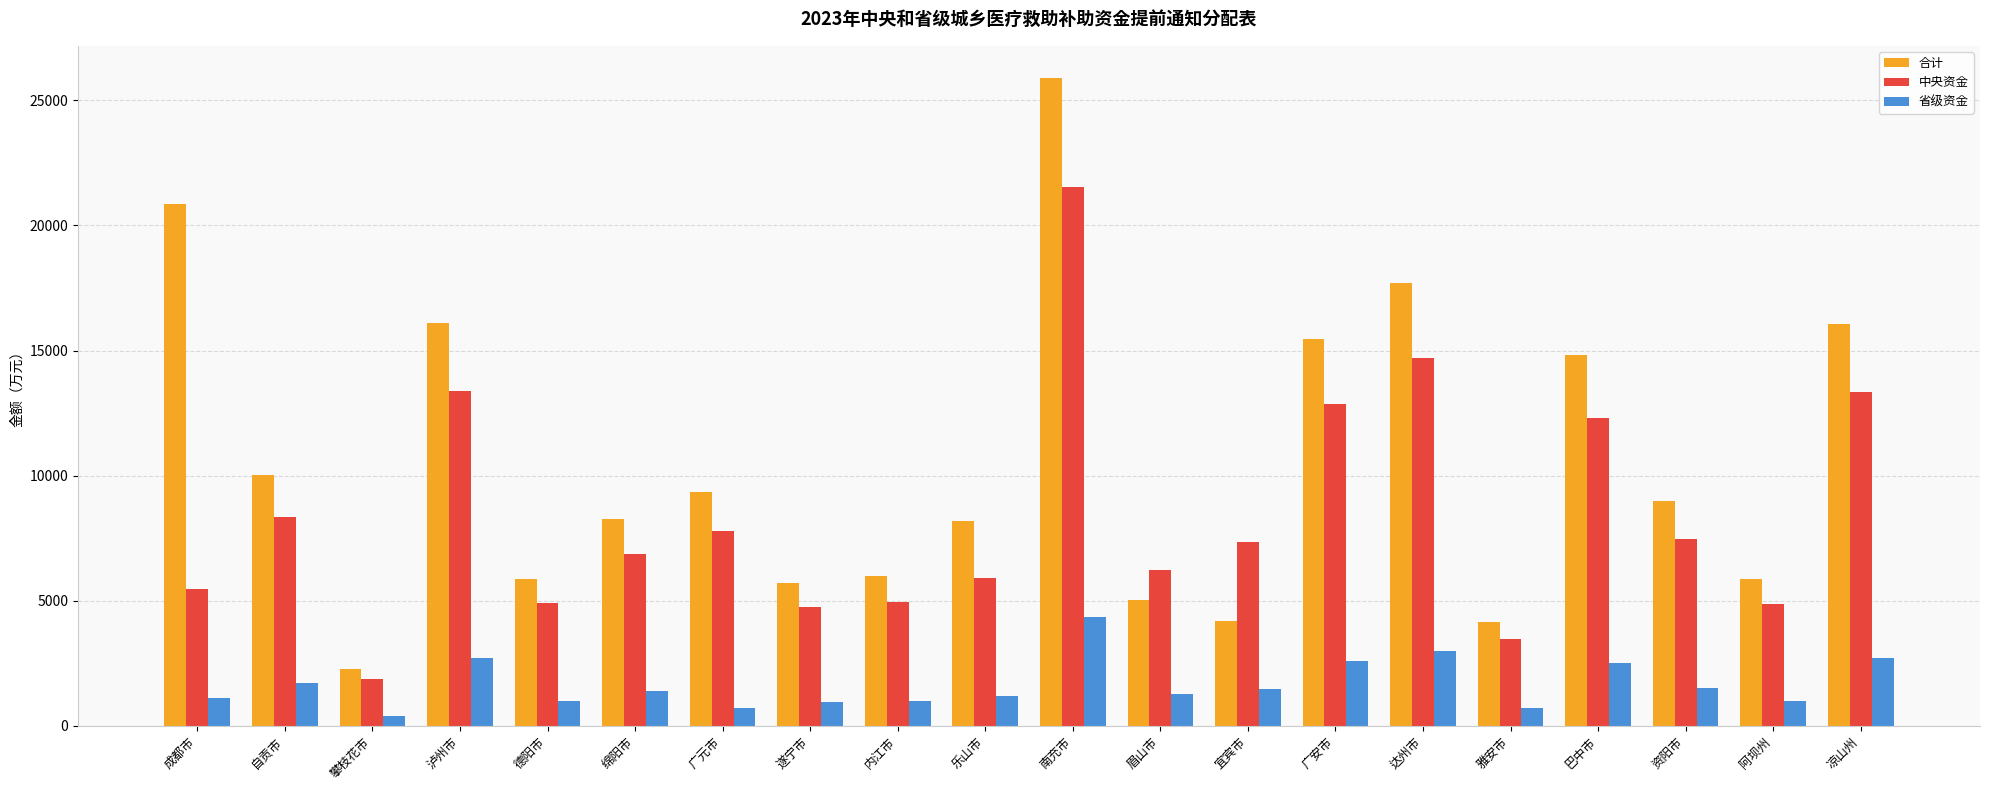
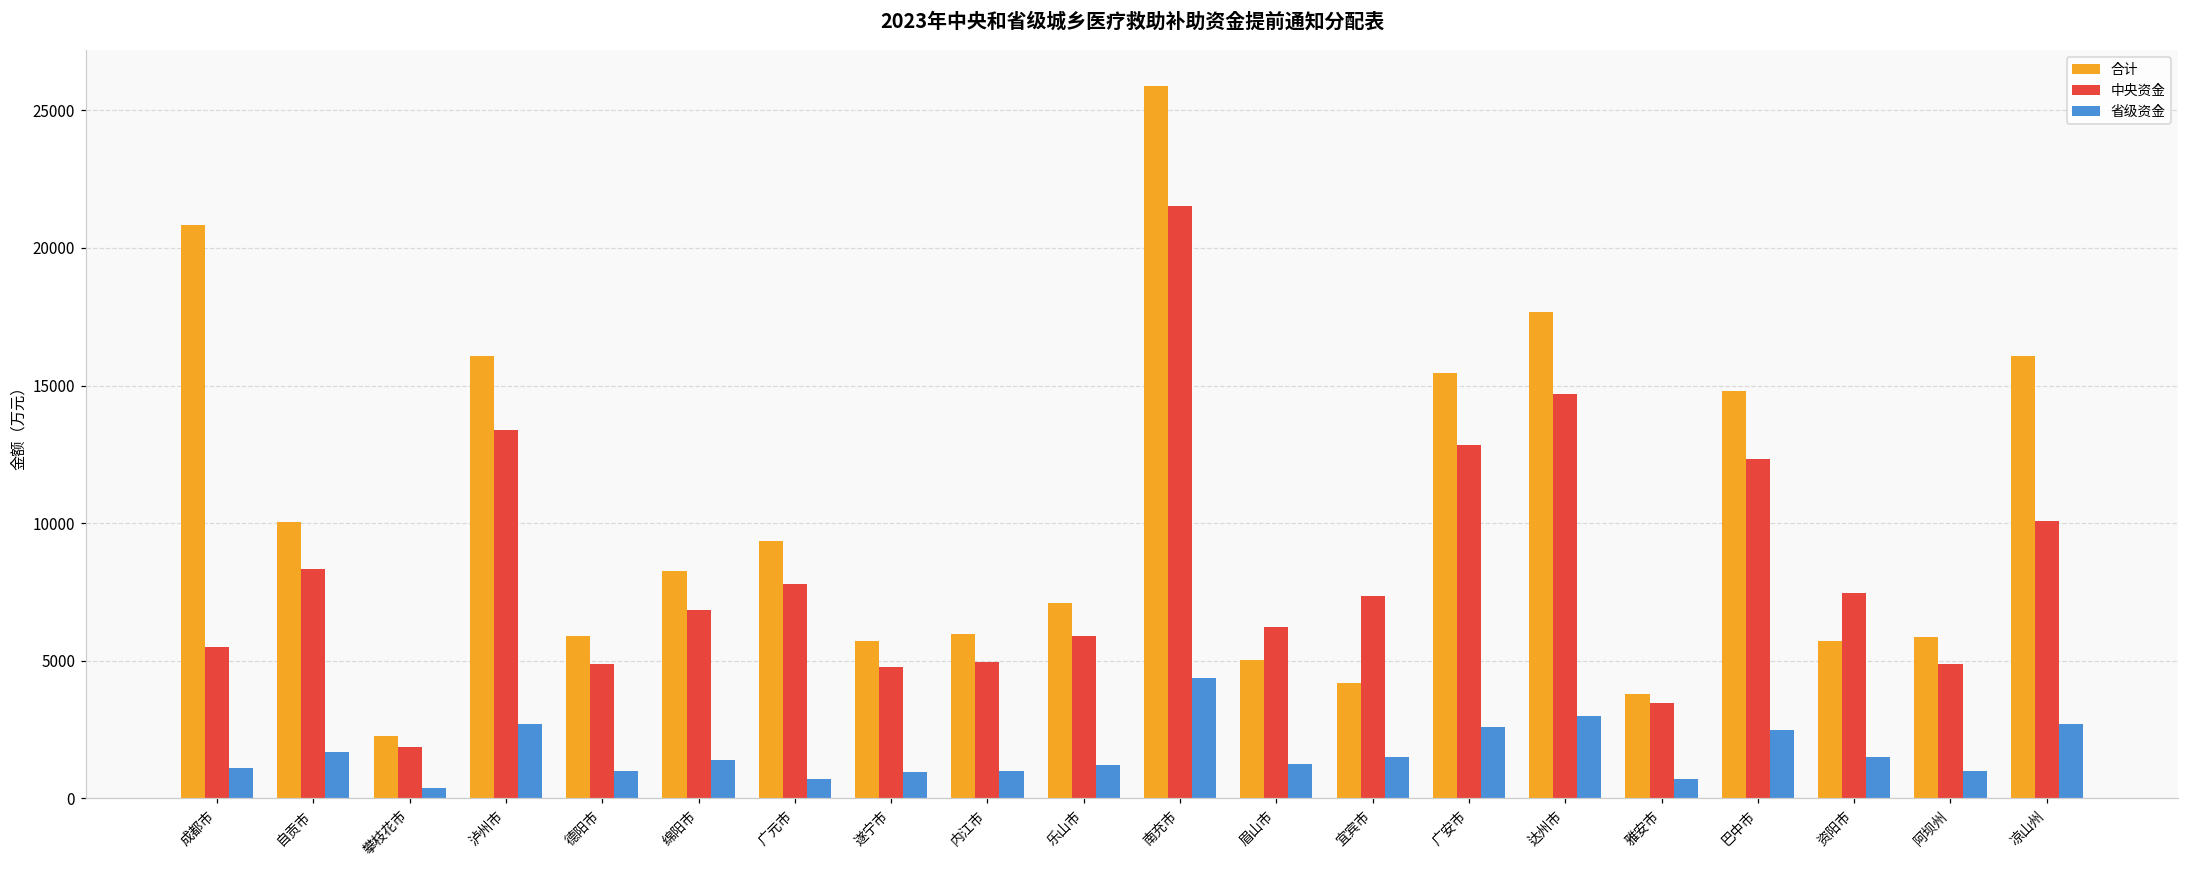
合计, 乐山市: 8200 -> 7100
合计, 雅安市: 4200 -> 3800
合计, 资阳市: 9000 -> 5700
中央资金, 凉山州: 13400 -> 10100
